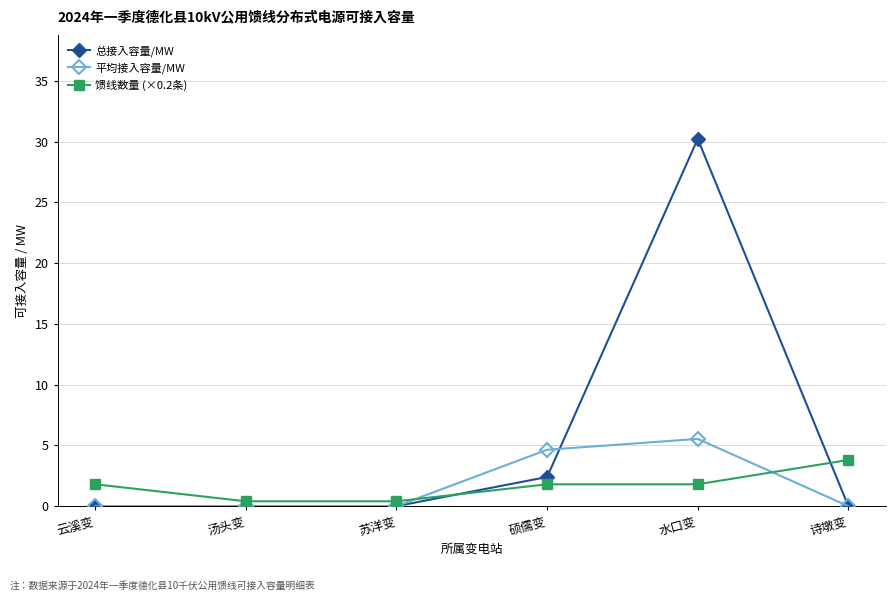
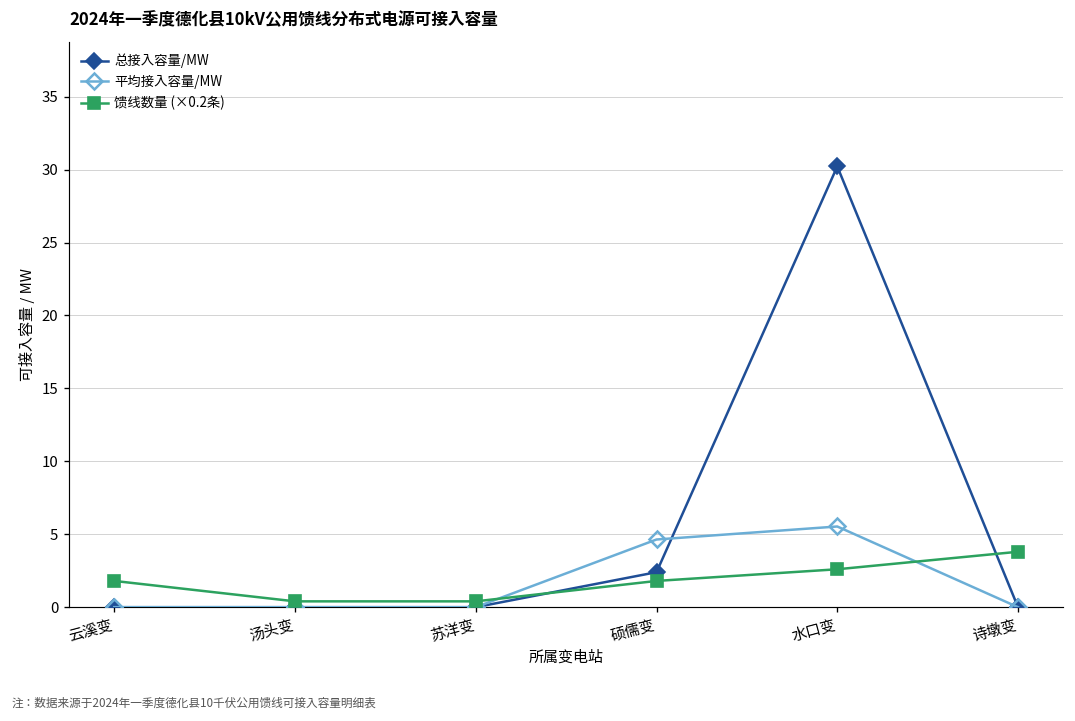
馈线数量 (×0.2条), 水口变: 1.8 -> 2.6
